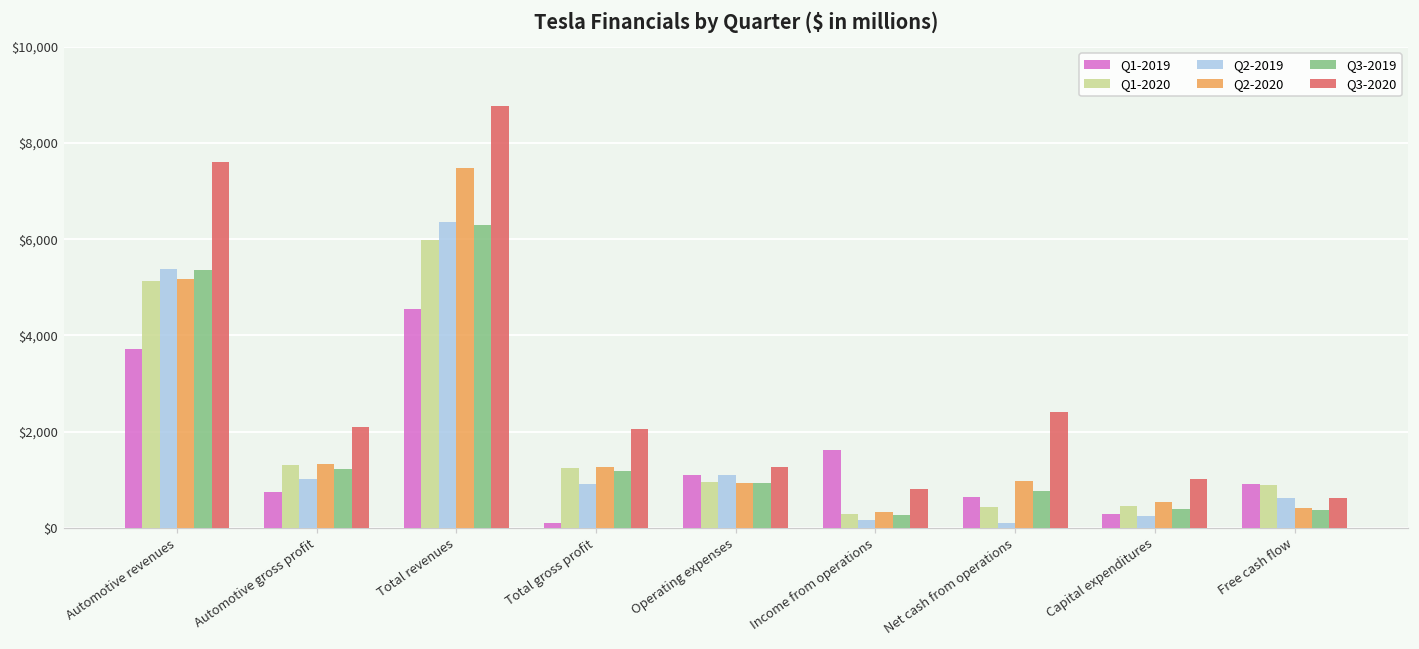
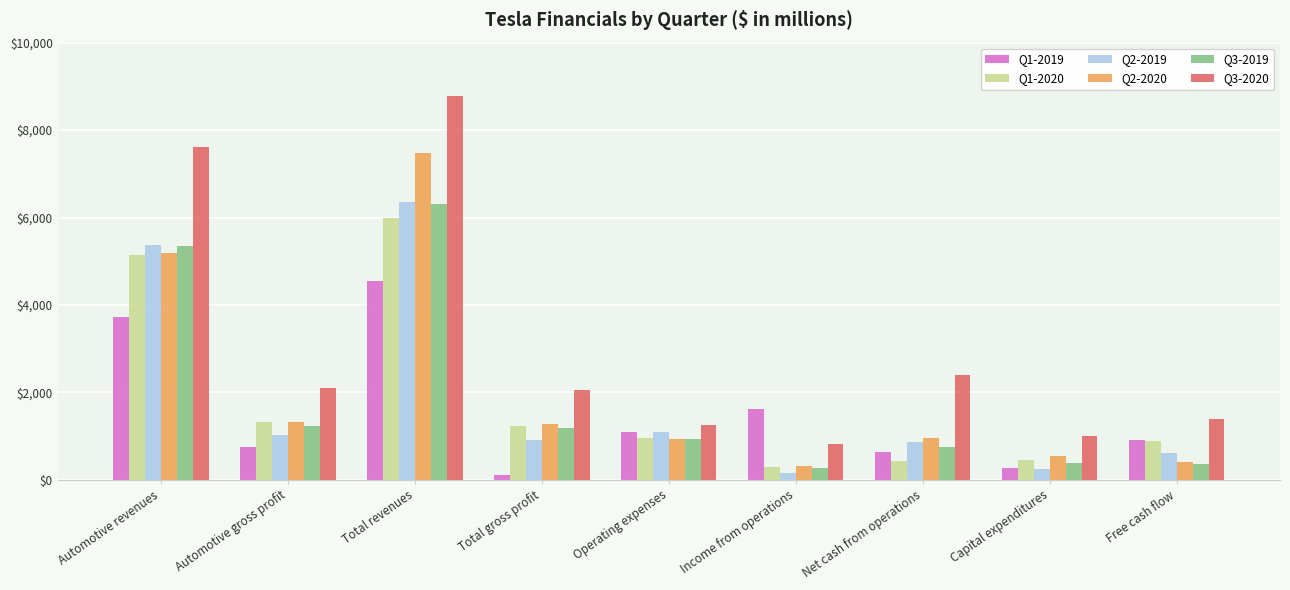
Q2-2019, Net cash from operations: $100 -> $900
Q3-2020, Free cash flow: $600 -> $1,400
